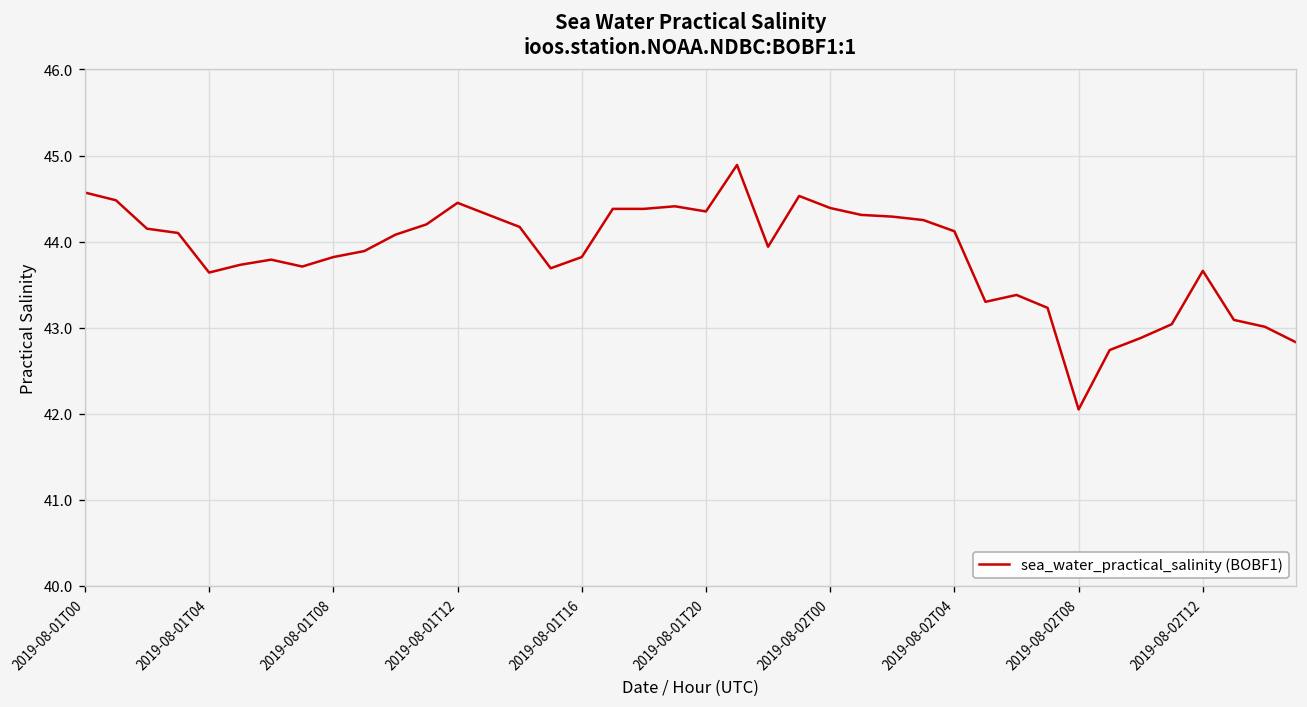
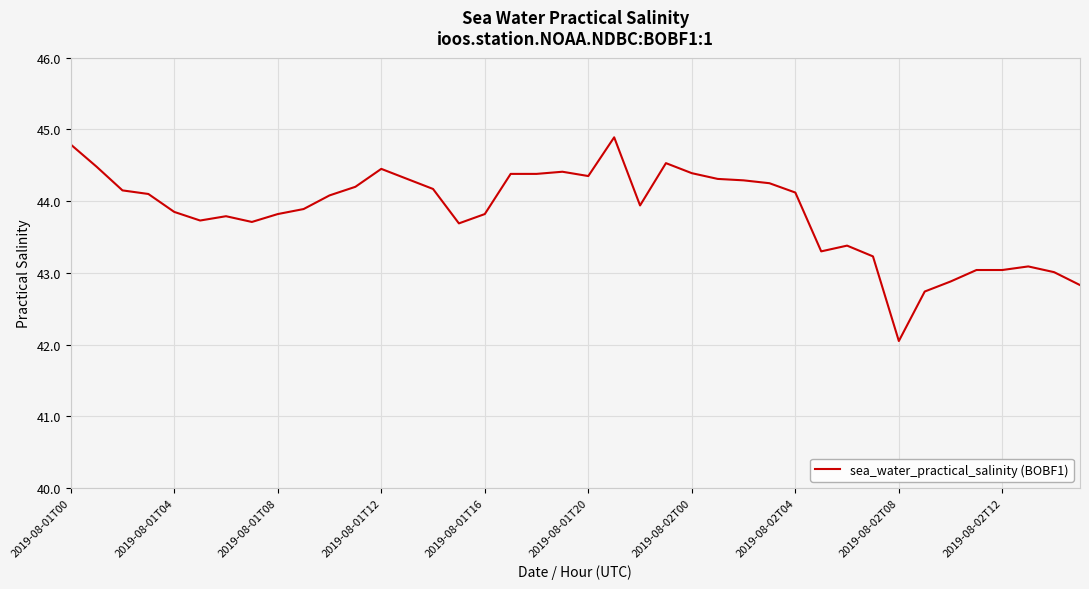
2019-08-01T00: 44.6 -> 44.8
2019-08-01T04: 43.6 -> 43.9
2019-08-02T12: 43.7 -> 43.0
